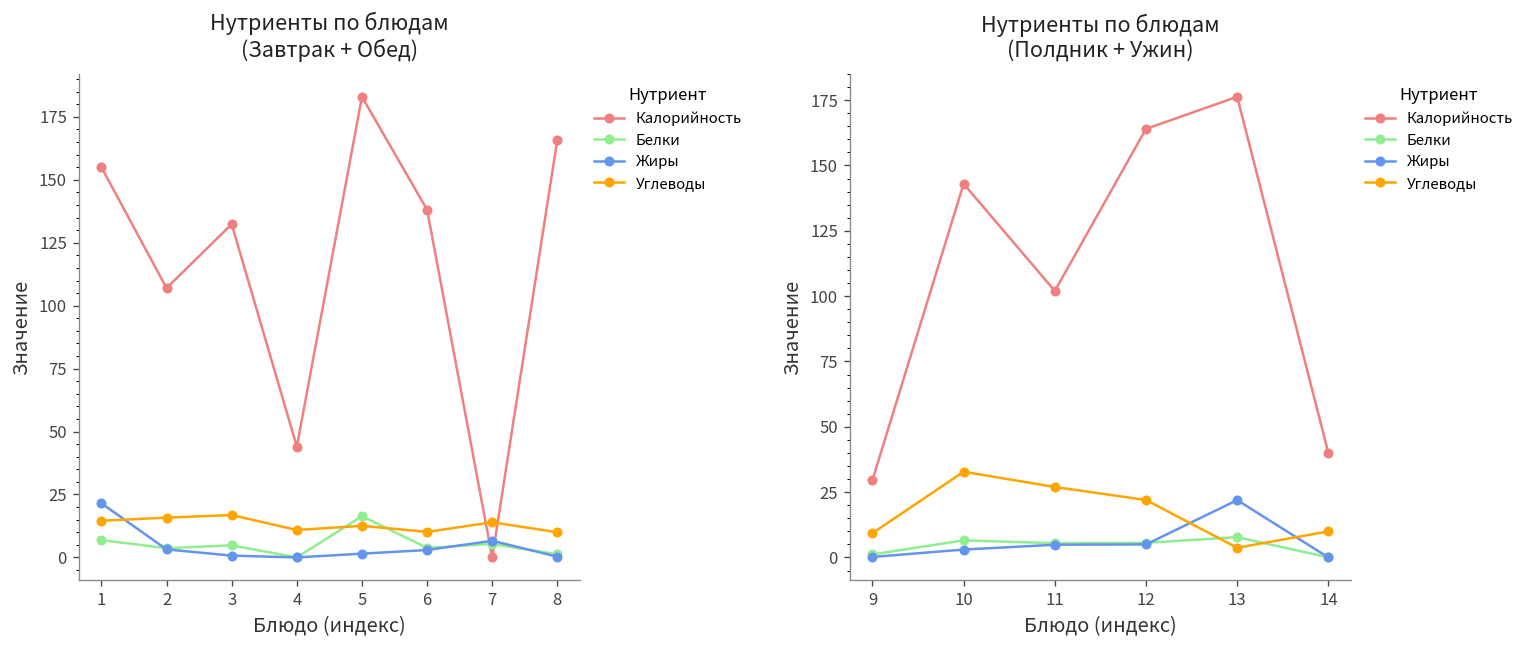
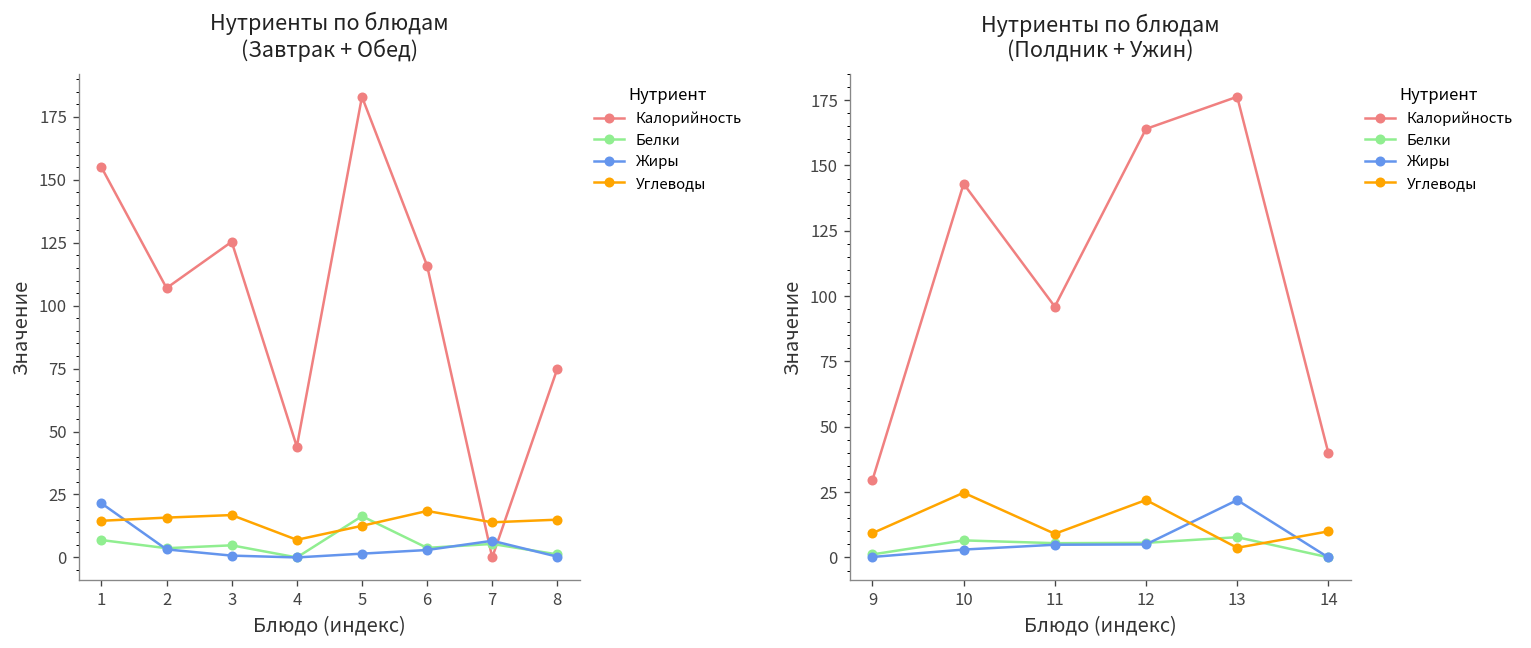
Нутриенты по блюдам (Завтрак + Обед), Калорийность, 3: 132 -> 125
Нутриенты по блюдам (Завтрак + Обед), Углеводы, 4: 11 -> 7
Нутриенты по блюдам (Завтрак + Обед), Калорийность, 6: 138 -> 116
Нутриенты по блюдам (Завтрак + Обед), Углеводы, 6: 10 -> 18
Нутриенты по блюдам (Завтрак + Обед), Калорийность, 8: 166 -> 75
Нутриенты по блюдам (Завтрак + Обед), Углеводы, 8: 10 -> 15
Нутриенты по блюдам (Полдник + Ужин), Углеводы, 10: 33 -> 25
Нутриенты по блюдам (Полдник + Ужин), Калорийность, 11: 102 -> 96
Нутриенты по блюдам (Полдник + Ужин), Углеводы, 11: 27 -> 9
